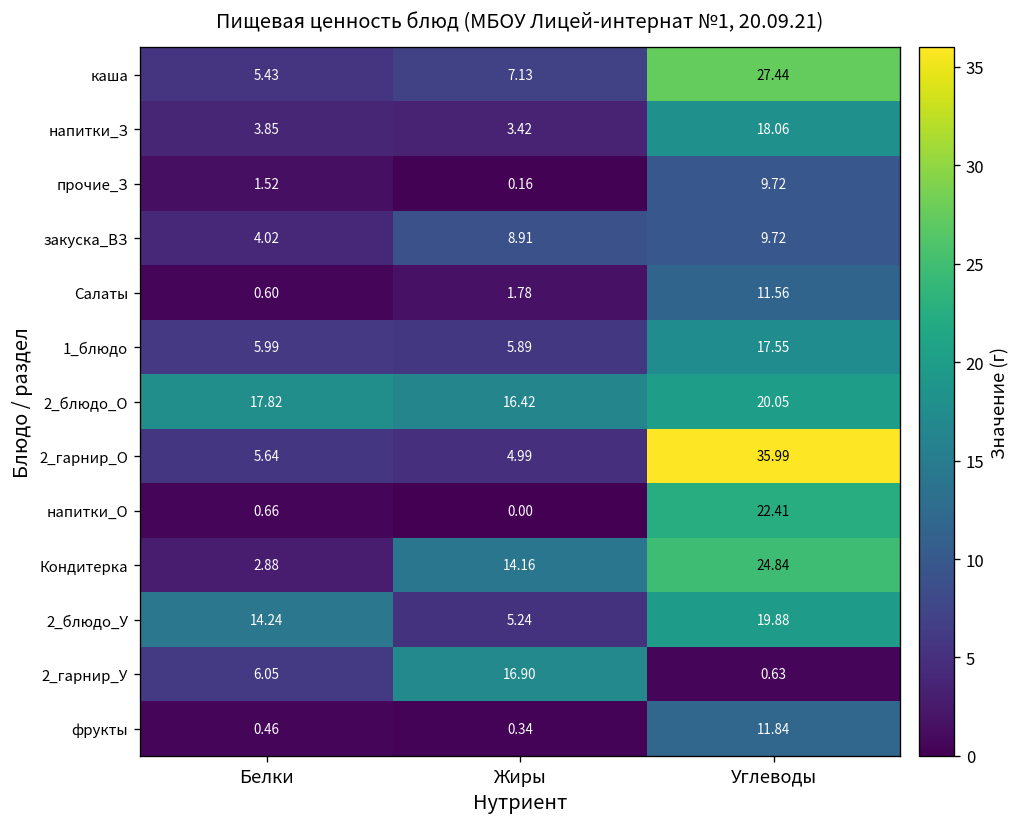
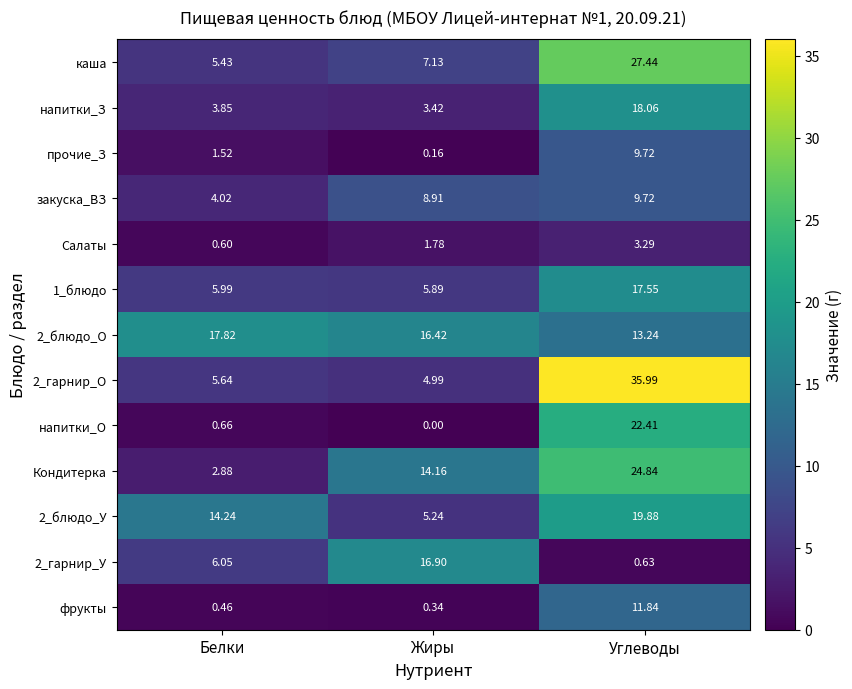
Салаты, Углеводы: 11.56 -> 3.29
2_блюдо_О, Углеводы: 20.05 -> 13.24
